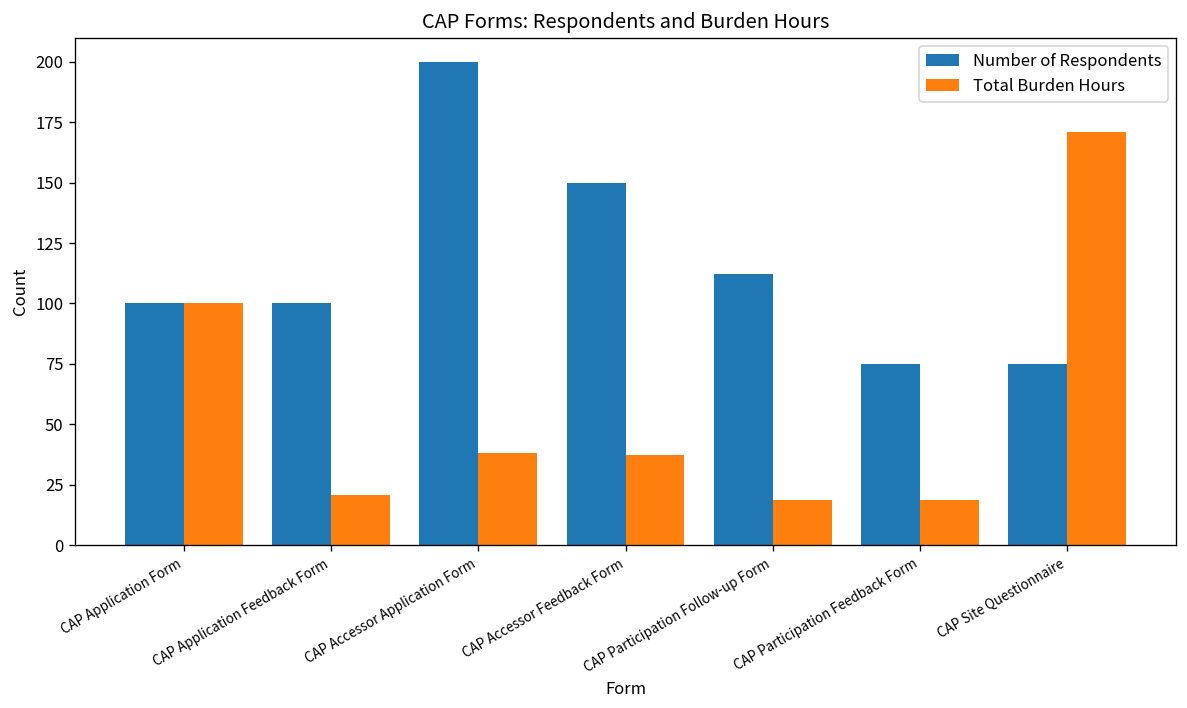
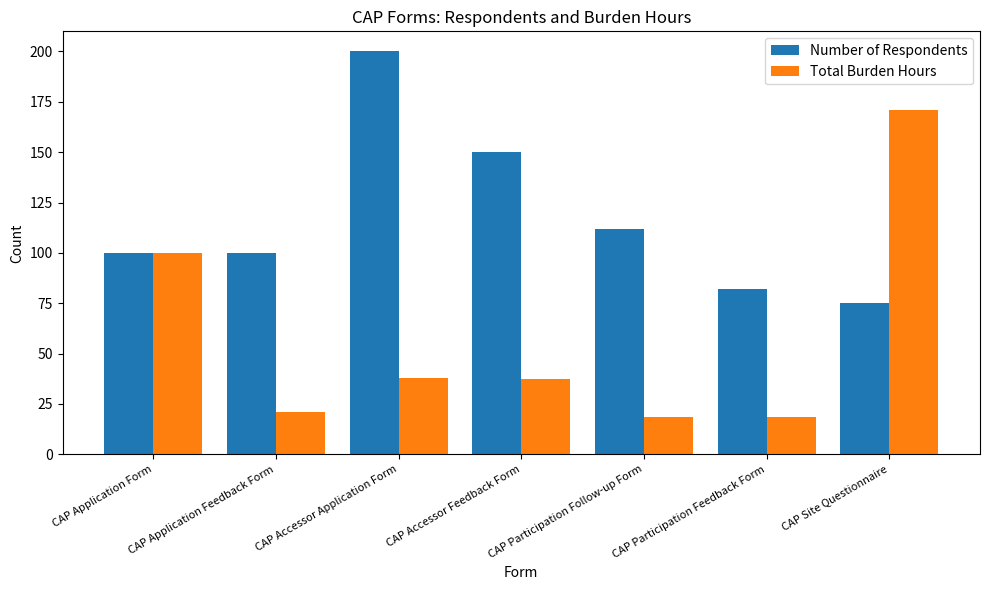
Number of Respondents, CAP Participation Feedback Form: 75 -> 82
